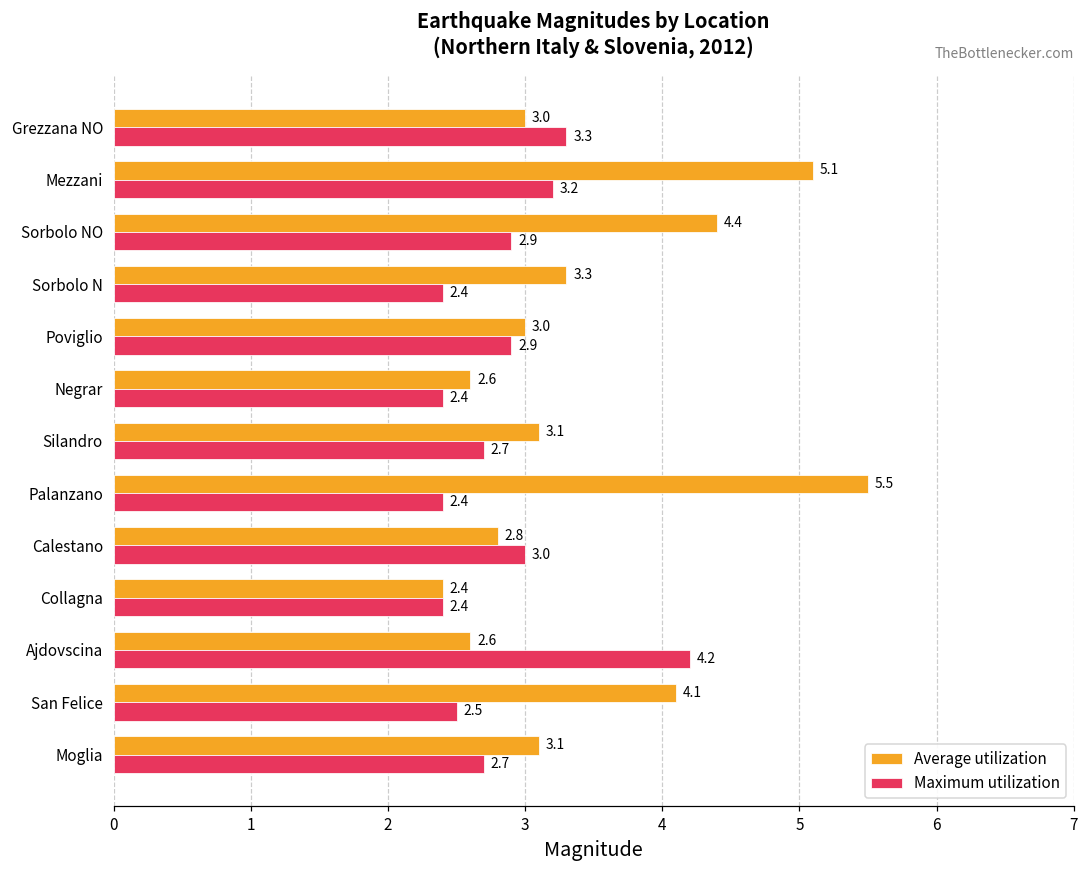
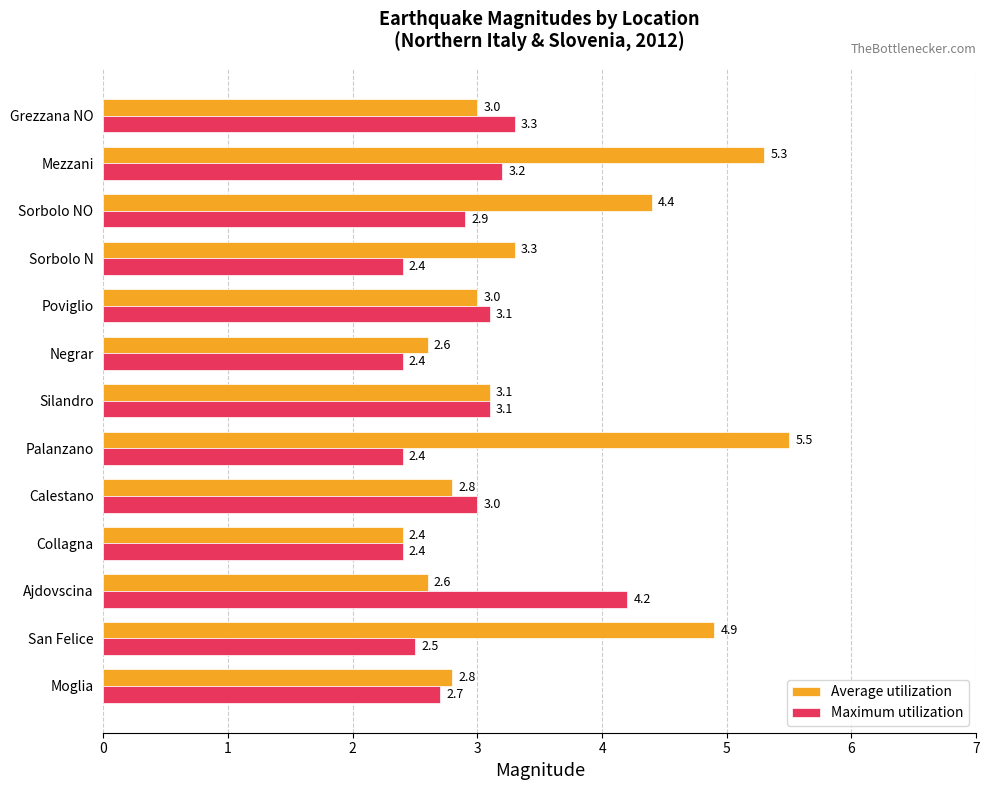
Average utilization, Mezzani: 5.1 -> 5.3
Maximum utilization, Poviglio: 2.9 -> 3.1
Maximum utilization, Silandro: 2.7 -> 3.1
Average utilization, San Felice: 4.1 -> 4.9
Average utilization, Moglia: 3.1 -> 2.8
